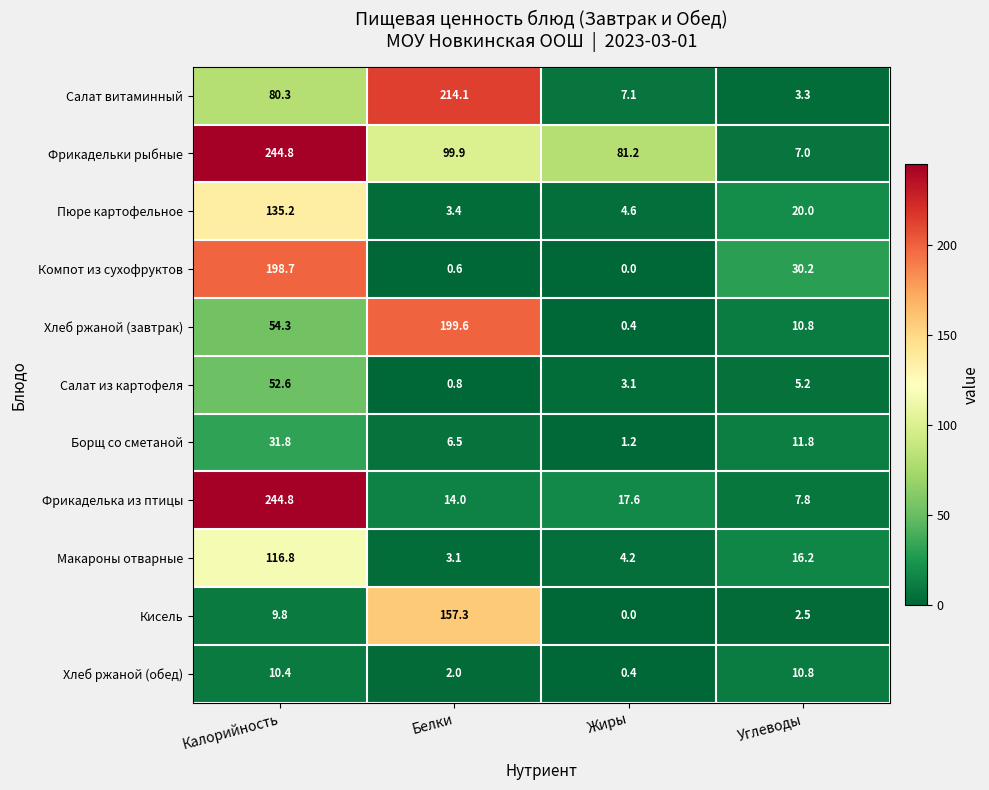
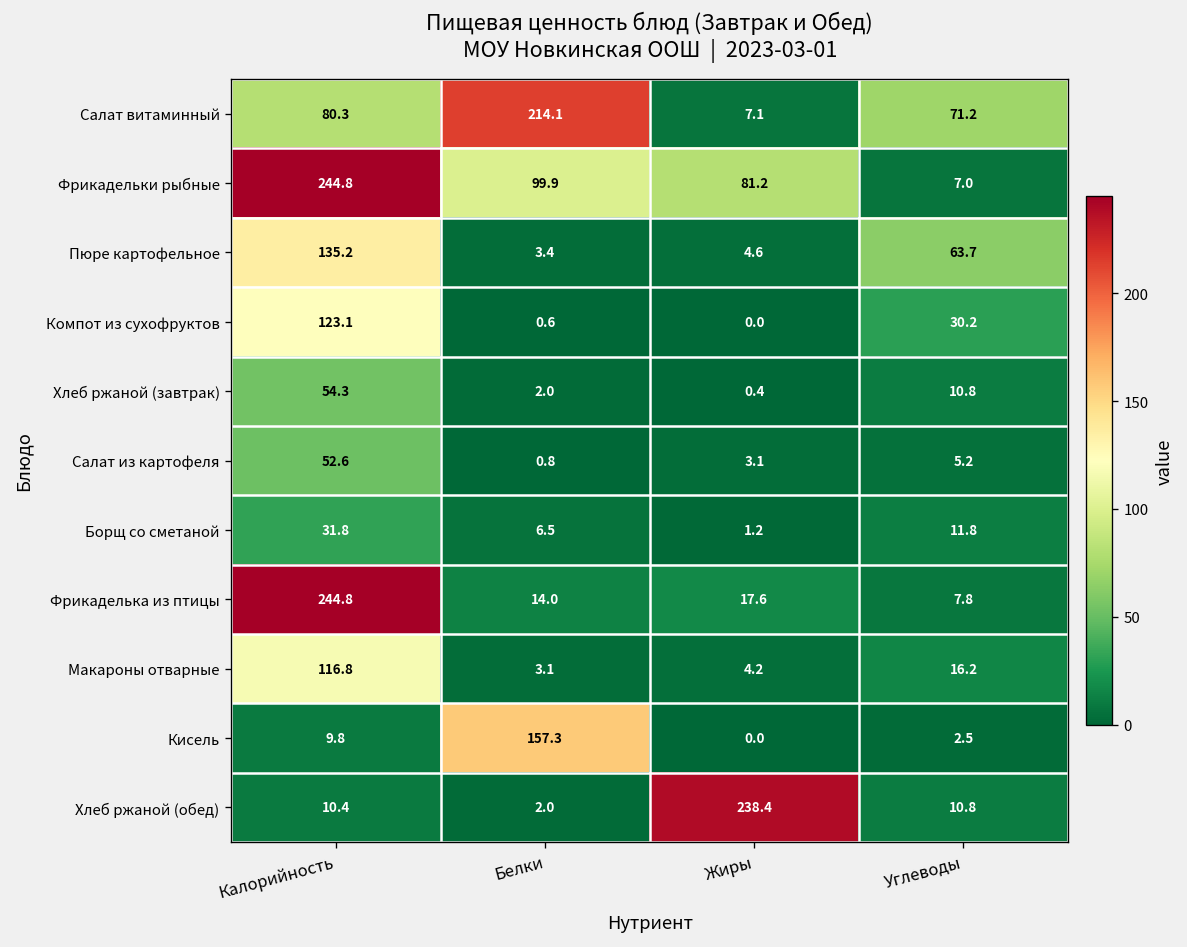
Салат витаминный, Углеводы: 3.3 -> 71.2
Пюре картофельное, Углеводы: 20.0 -> 63.7
Компот из сухофруктов, Калорийность: 198.7 -> 123.1
Хлеб ржаной (завтрак), Белки: 199.6 -> 2.0
Хлеб ржаной (обед), Жиры: 0.4 -> 238.4
